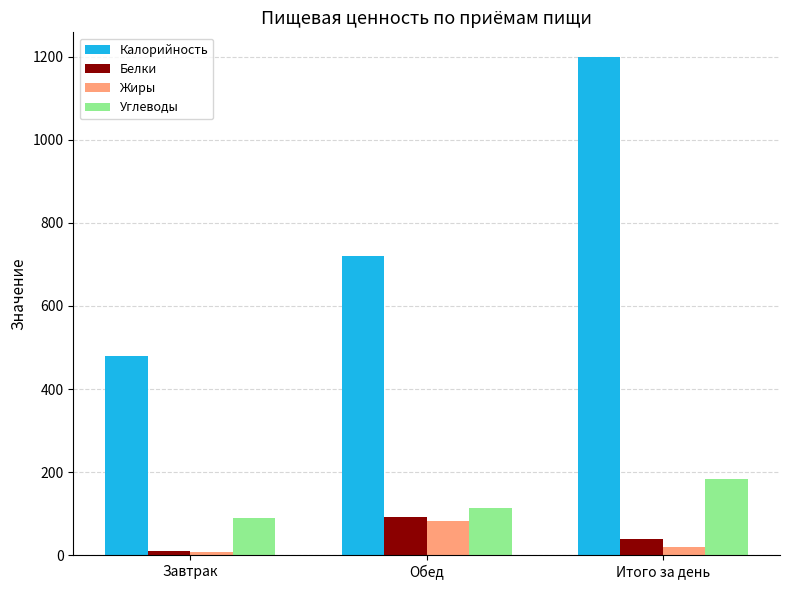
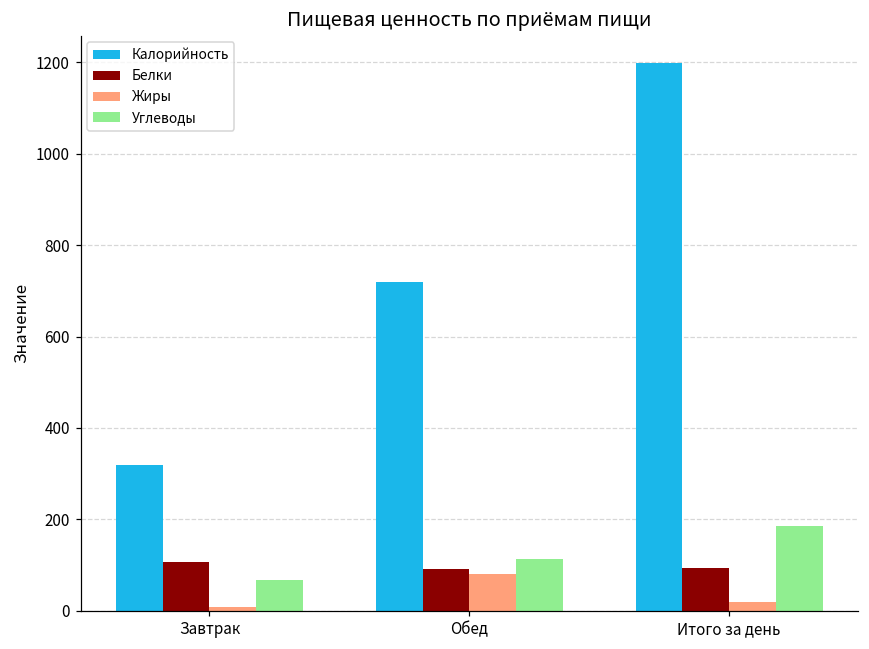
Калорийность, Завтрак: 480 -> 320
Белки, Завтрак: 10 -> 110
Углеводы, Завтрак: 90 -> 70
Белки, Итого за день: 40 -> 90
